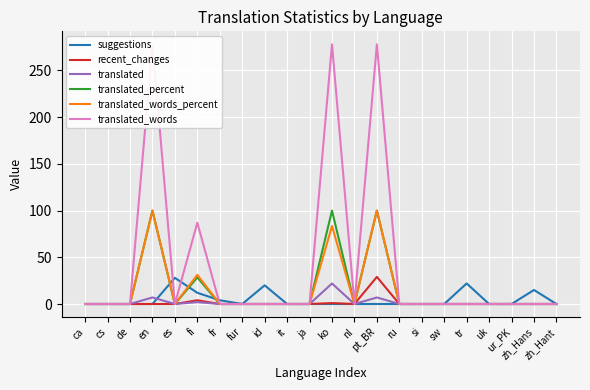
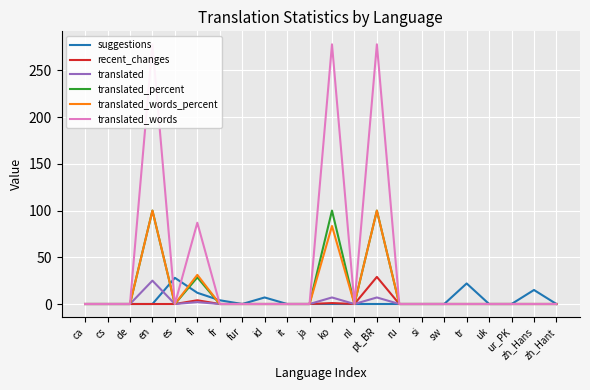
translated, en: 10 -> 30
suggestions, id: 20 -> 10
translated, ko: 20 -> 10
